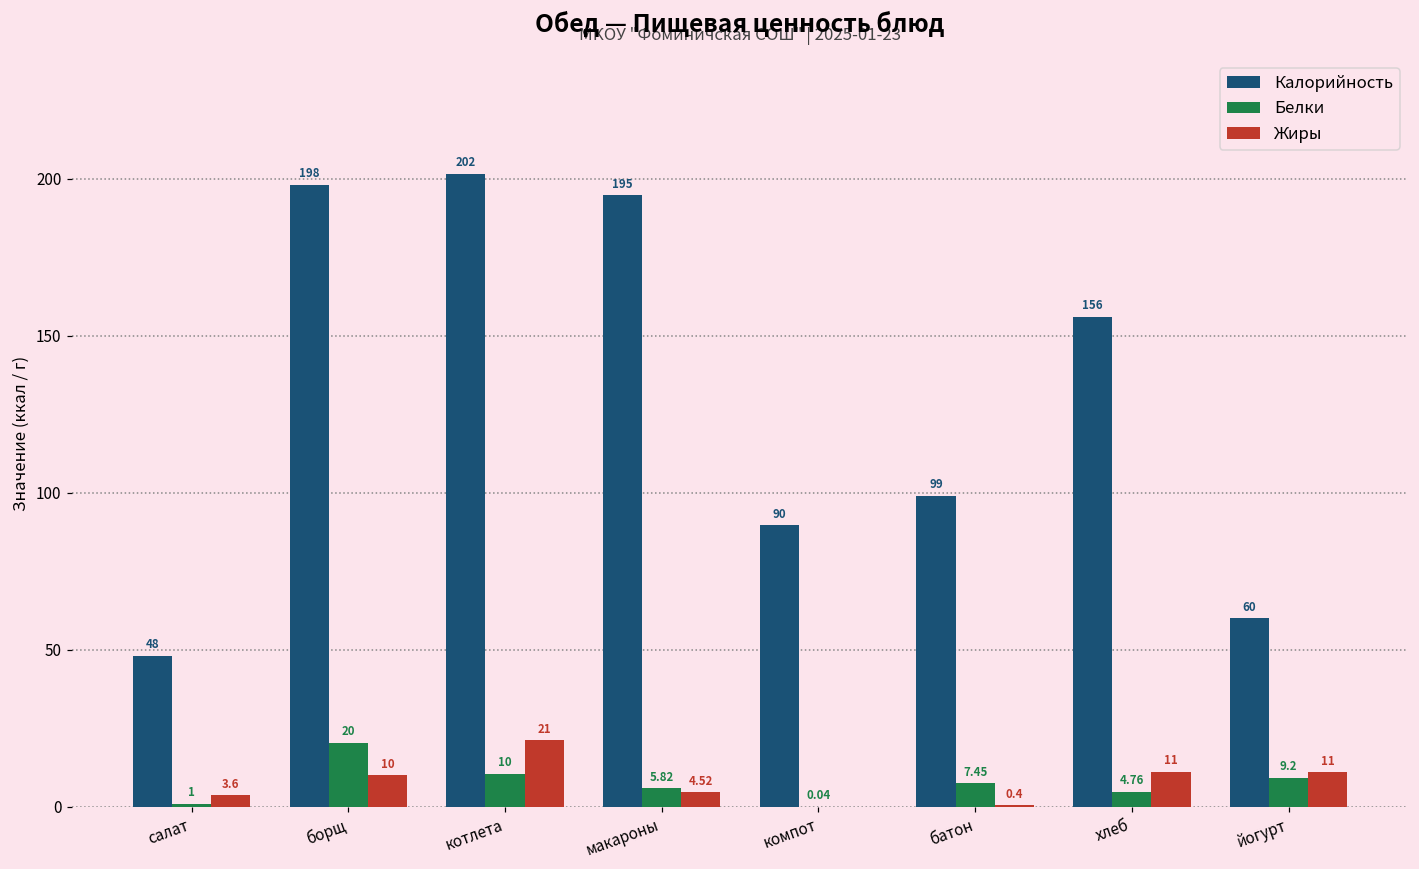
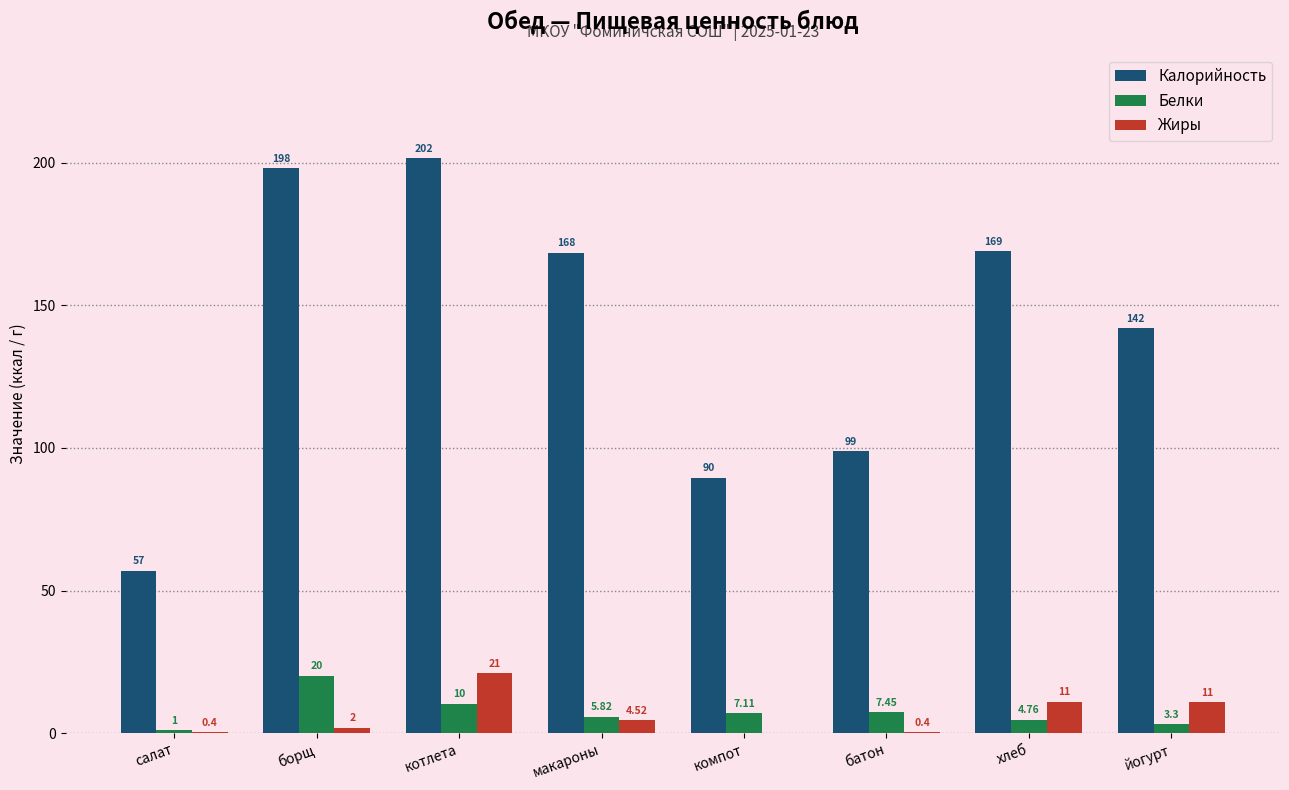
Калорийность, салат: 48 -> 57
Жиры, салат: 3.6 -> 0.4
Жиры, борщ: 10 -> 2
Калорийность, макароны: 195 -> 168
Белки, компот: 0.04 -> 7.11
Калорийность, хлеб: 156 -> 169
Калорийность, йогурт: 60 -> 142
Белки, йогурт: 9.2 -> 3.3
